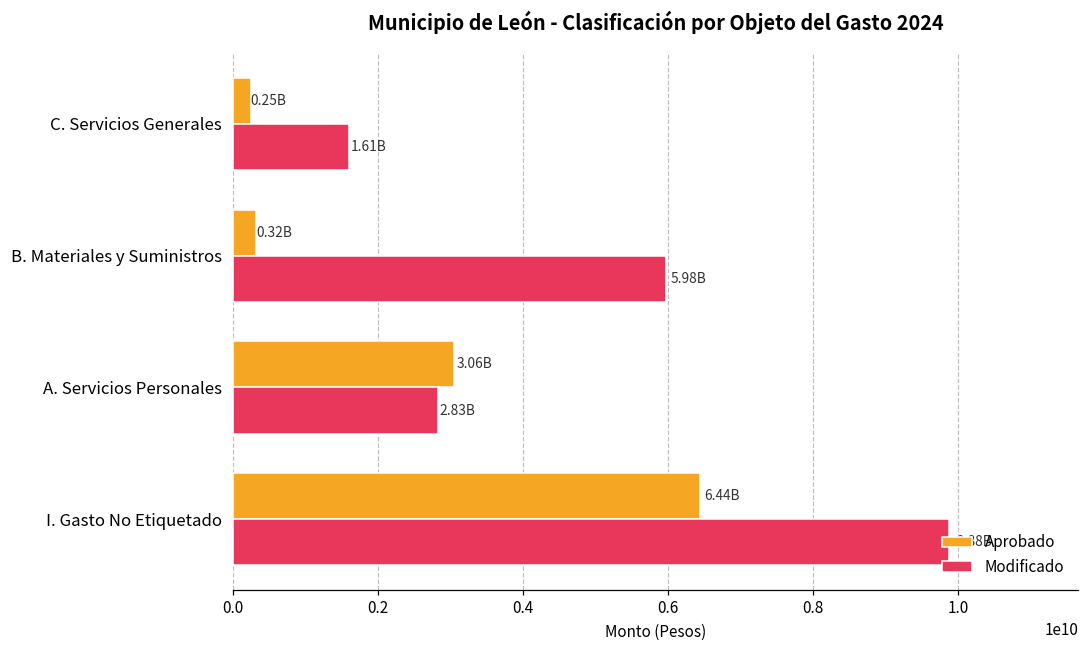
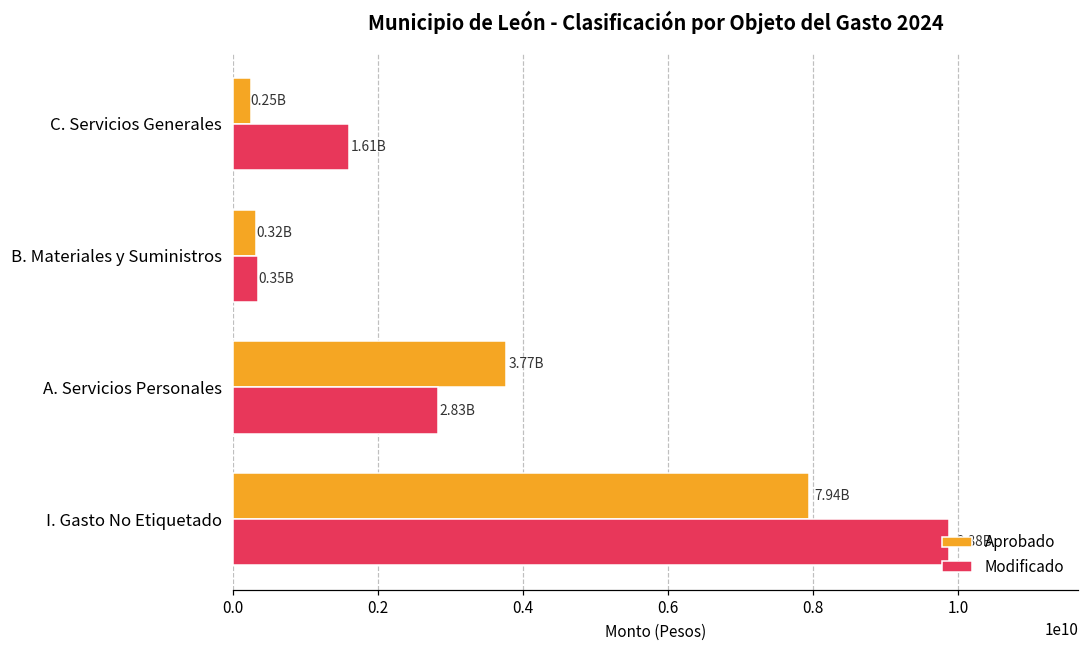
Modificado, B. Materiales y Suministros: 5.98B -> 0.35B
Aprobado, A. Servicios Personales: 3.06B -> 3.77B
Aprobado, I. Gasto No Etiquetado: 6.44B -> 7.94B
